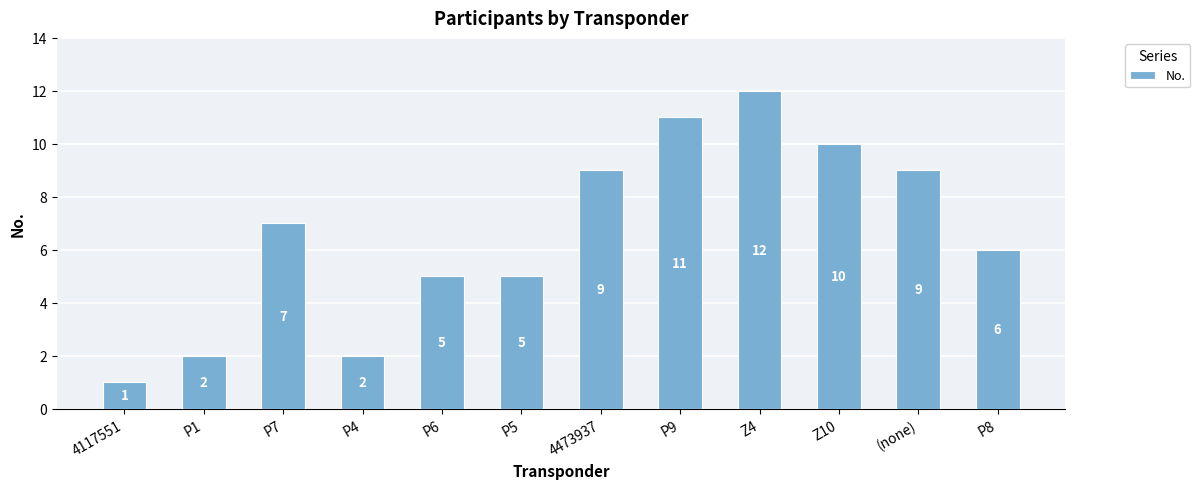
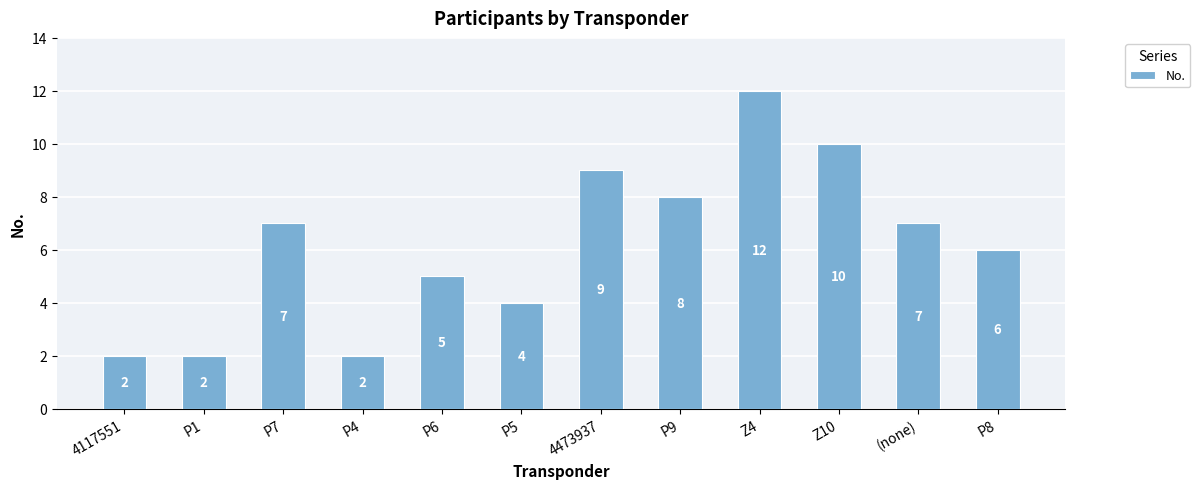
4117551: 1 -> 2
P5: 5 -> 4
P9: 11 -> 8
(none): 9 -> 7
